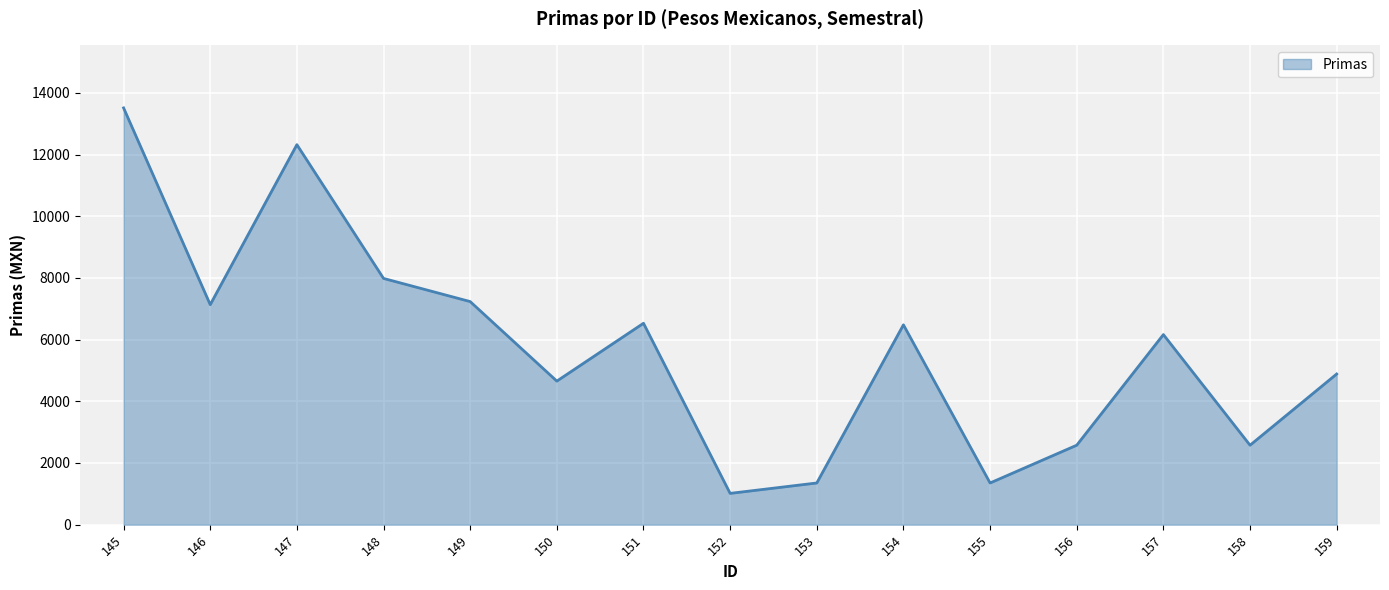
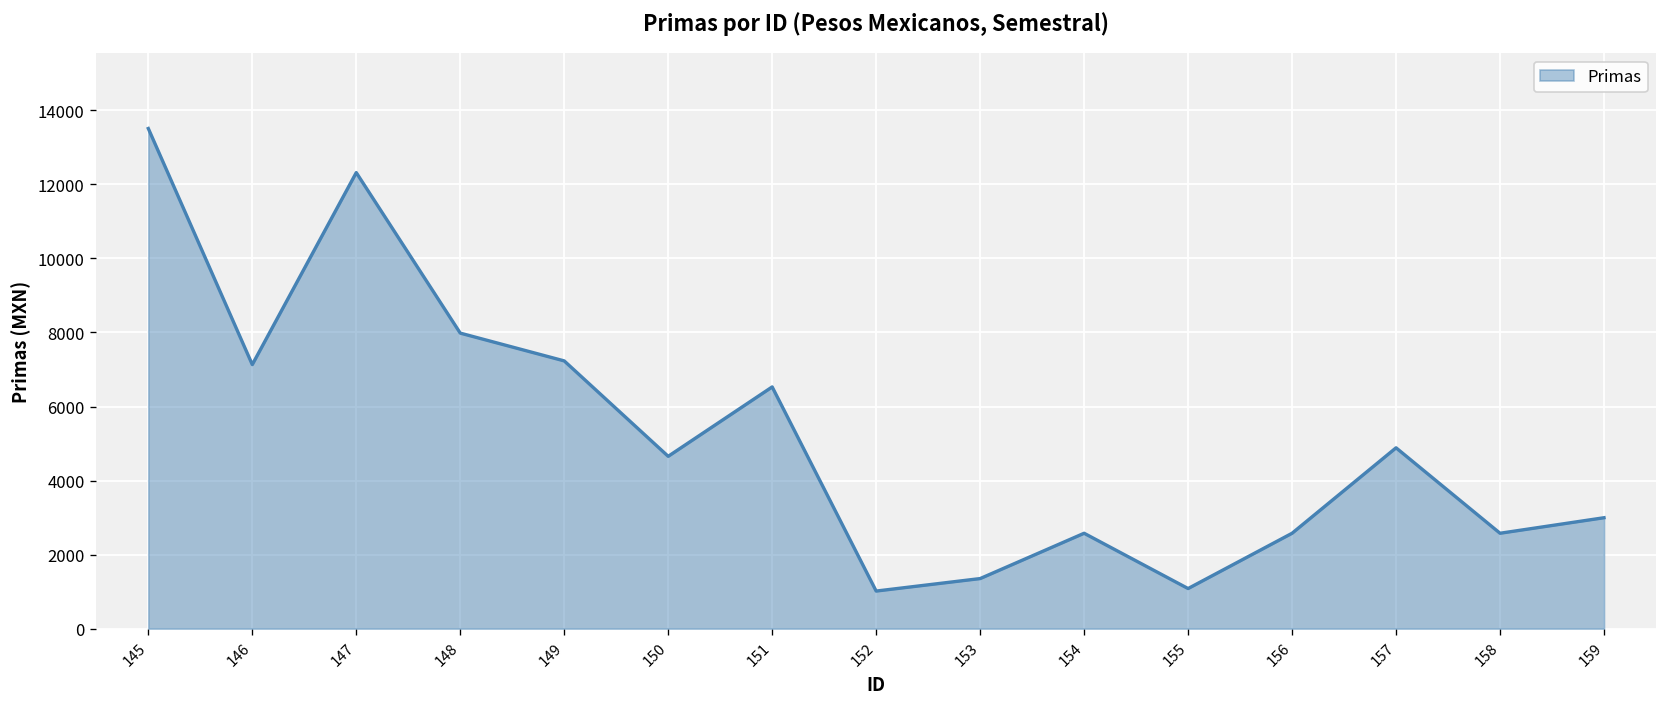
154: 6500 -> 2600
155: 1400 -> 1100
157: 6200 -> 4900
159: 4900 -> 3000
